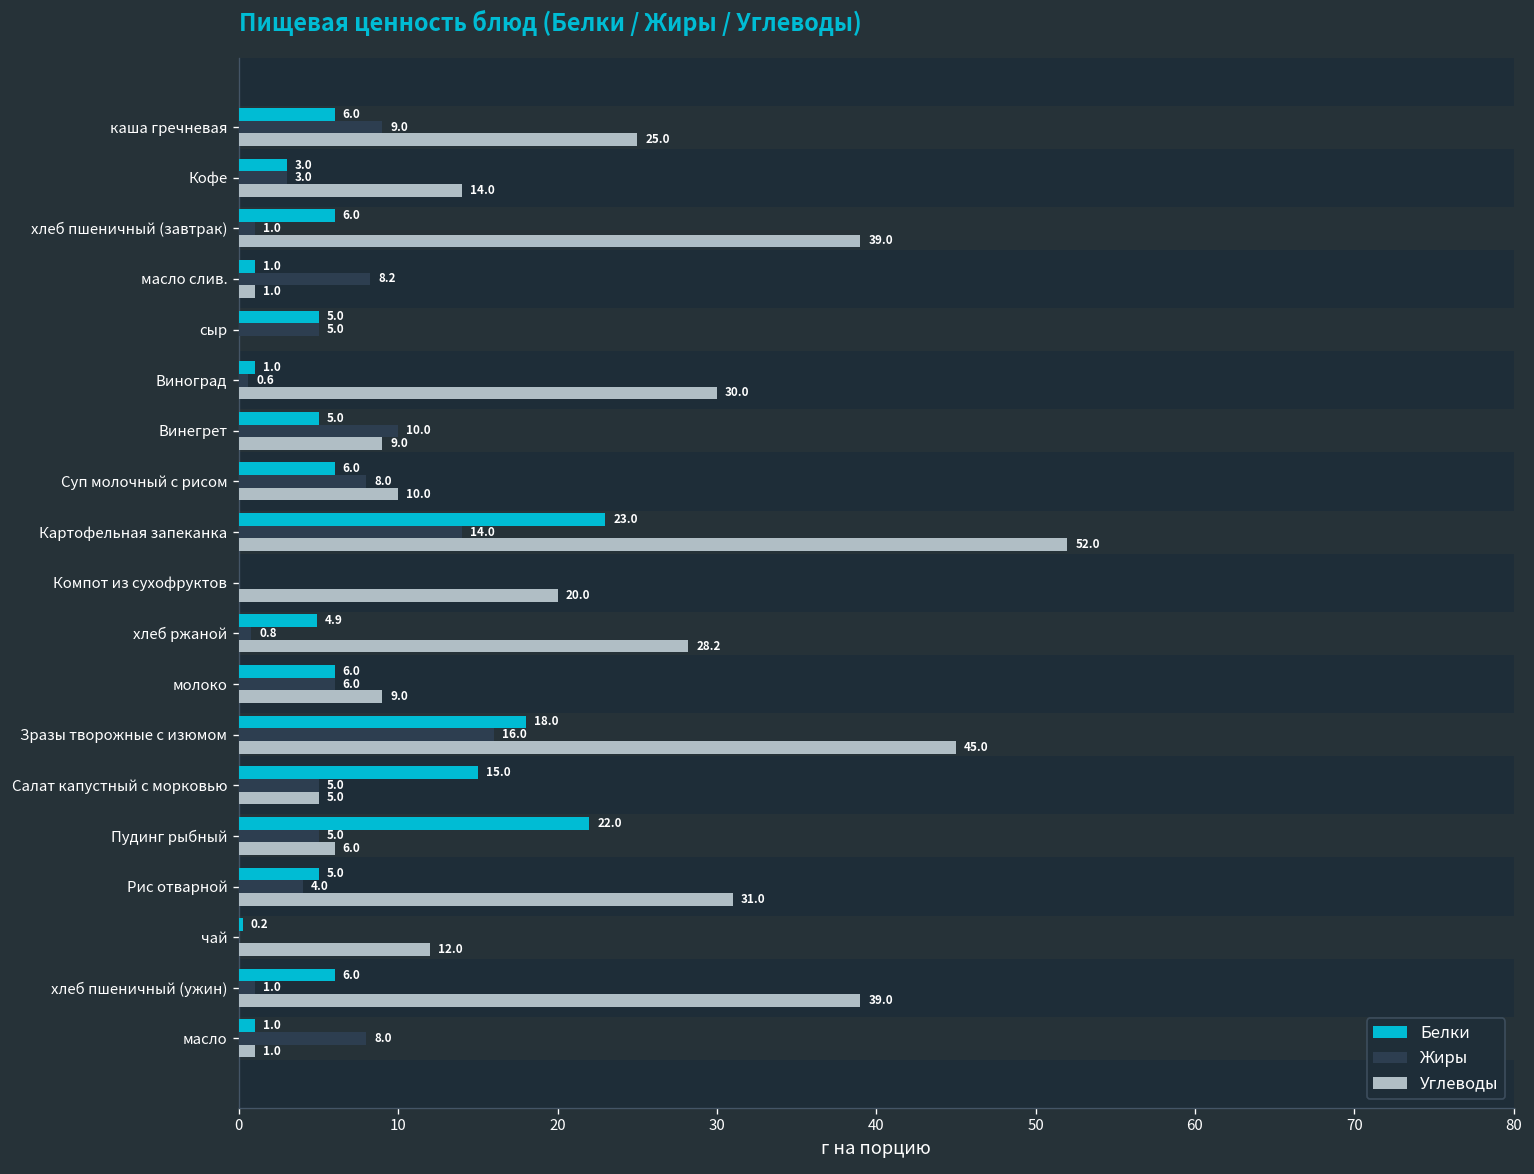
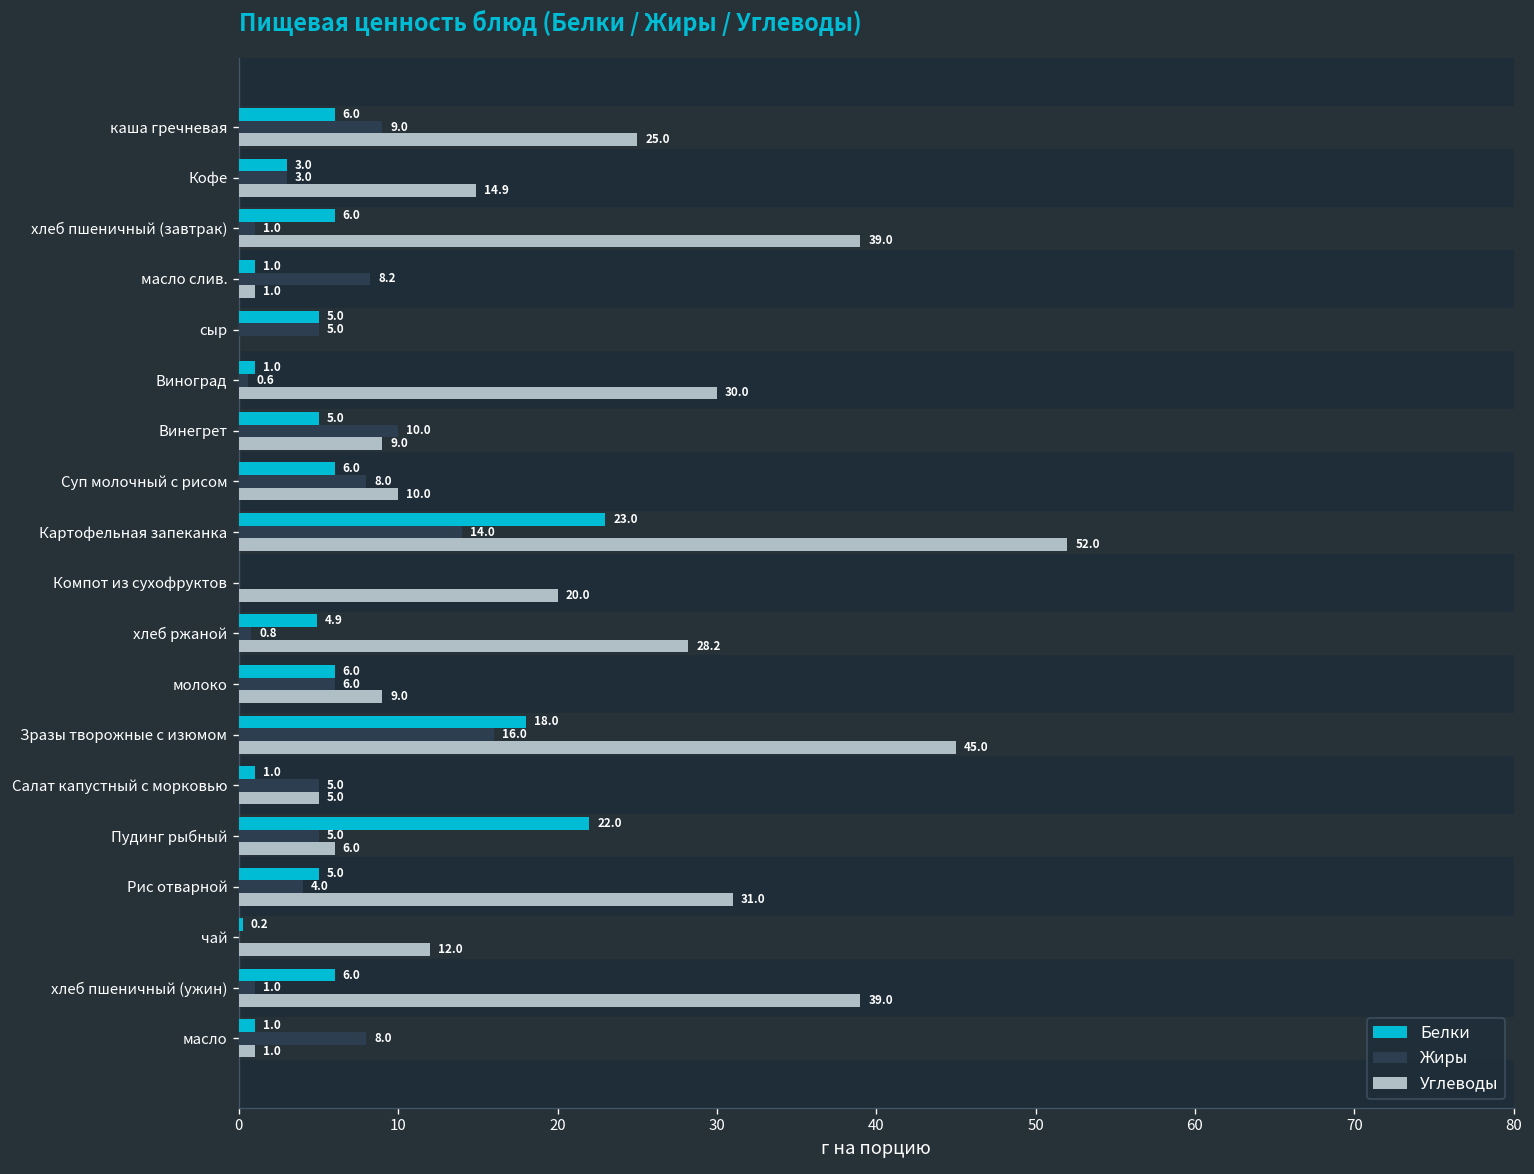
Углеводы, Кофе: 14.0 -> 14.9
Белки, Салат капустный с морковью: 15.0 -> 1.0
